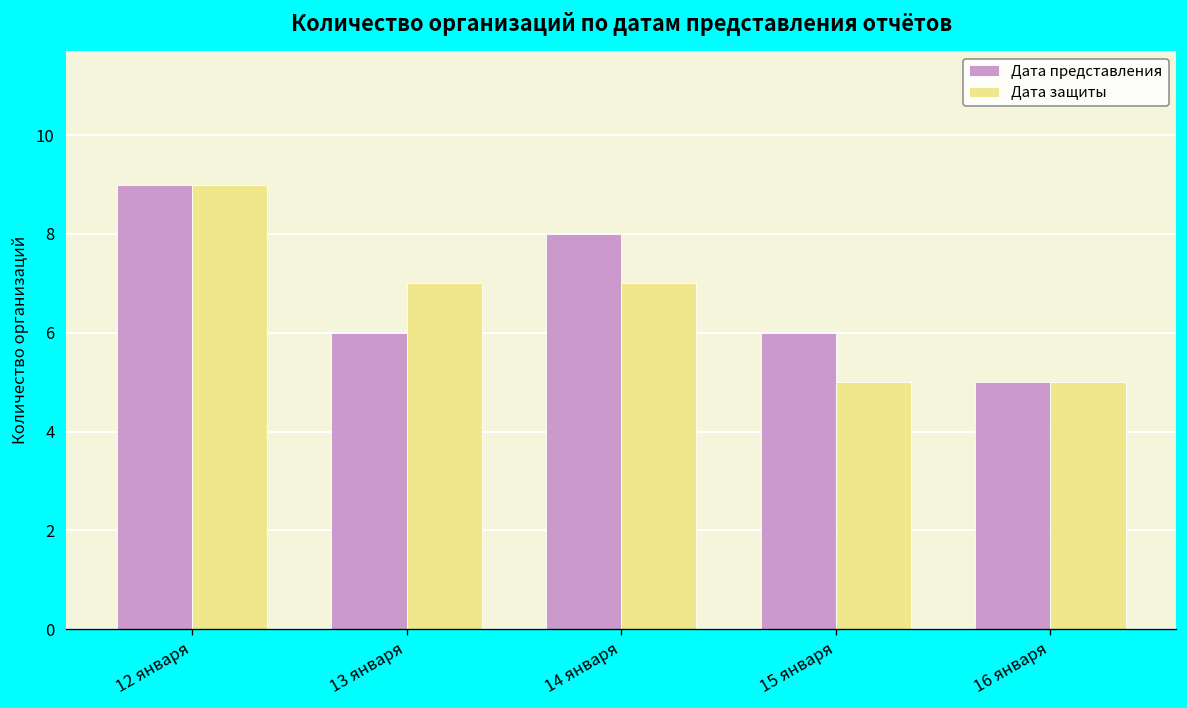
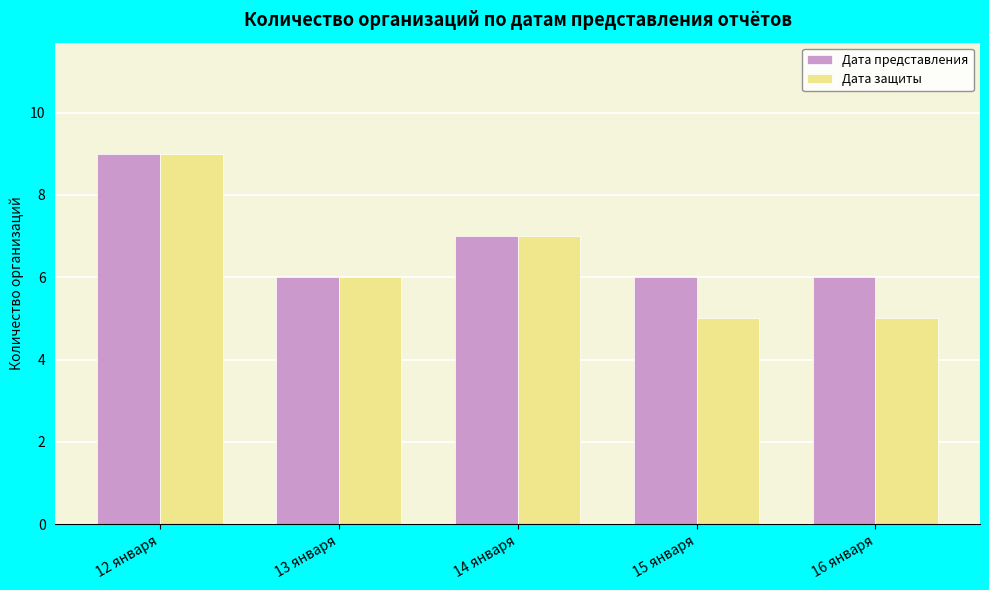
Дата защиты, 13 января: 7 -> 6
Дата представления, 14 января: 8 -> 7
Дата представления, 16 января: 5 -> 6
